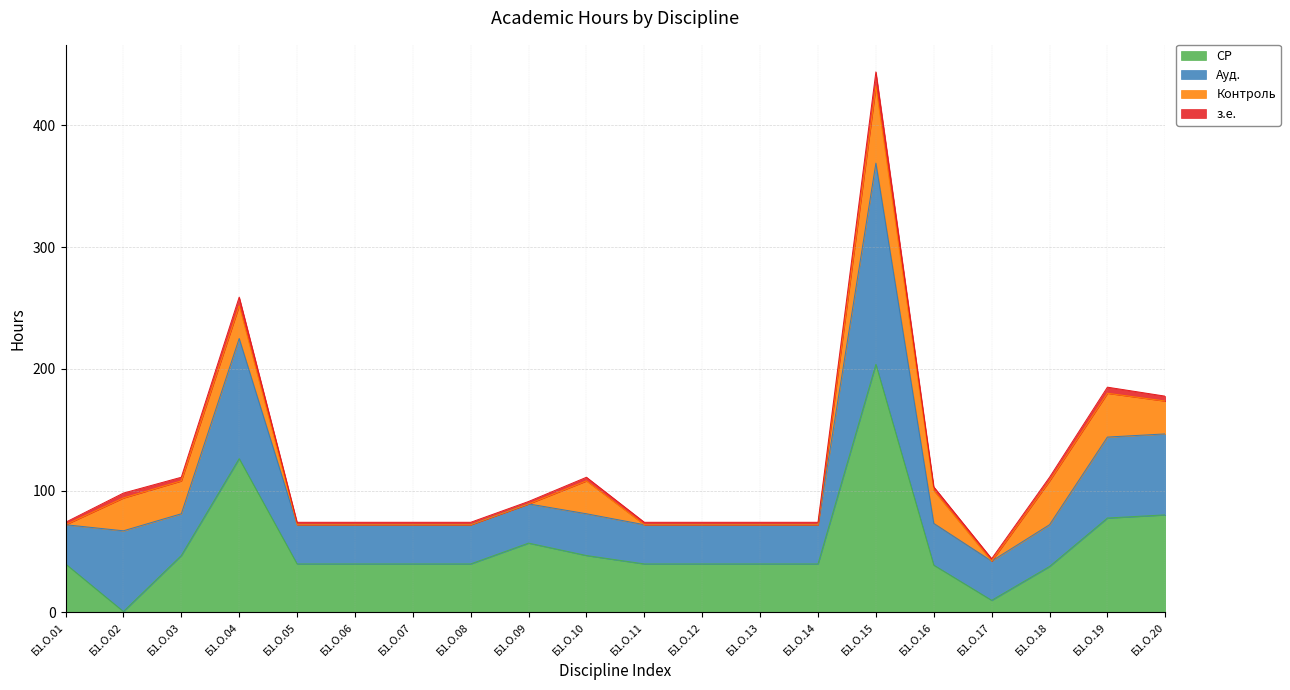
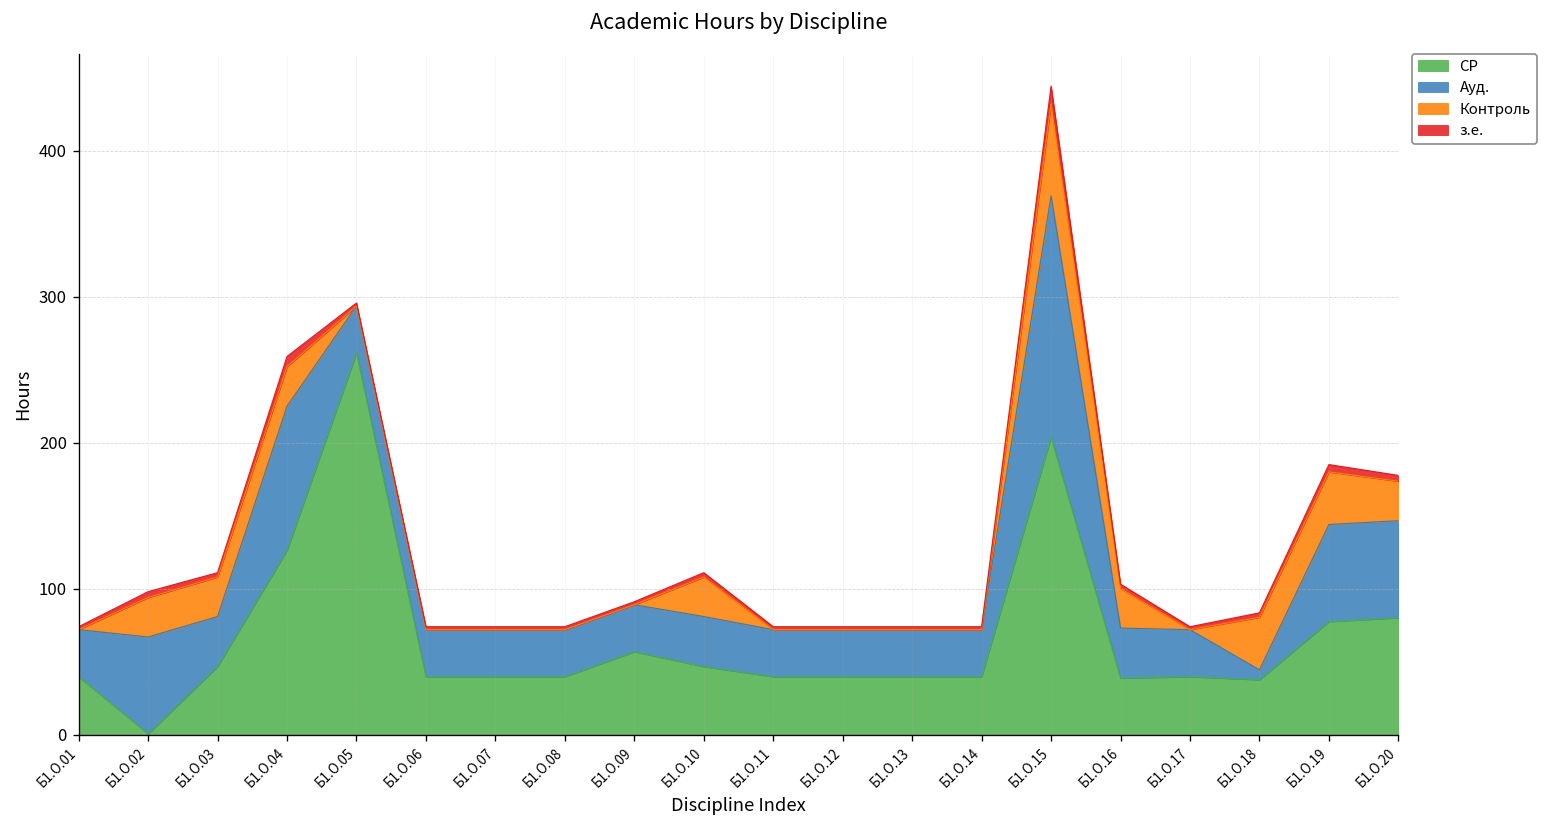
СР, Б1.О.05: 40 -> 261
СР, Б1.О.17: 10 -> 40
Ауд., Б1.О.18: 34 -> 7
